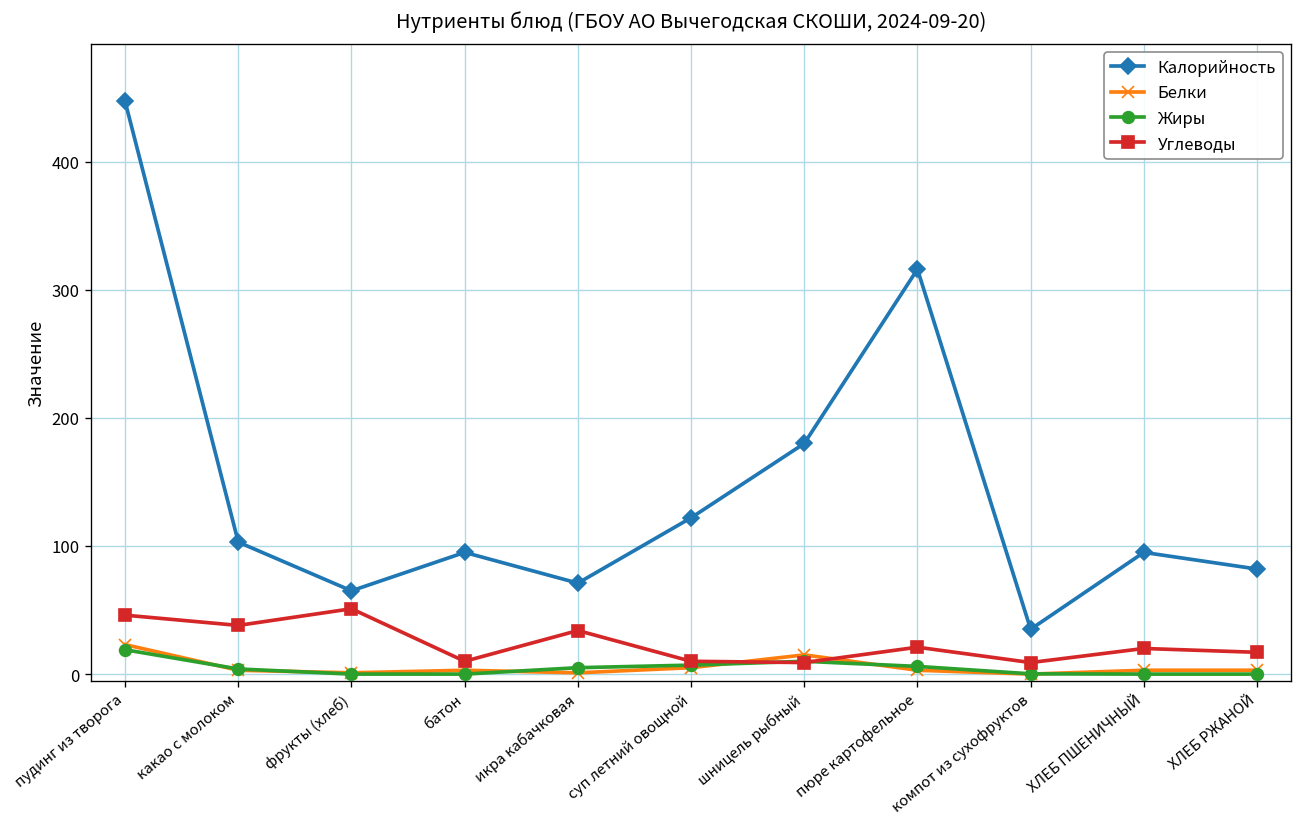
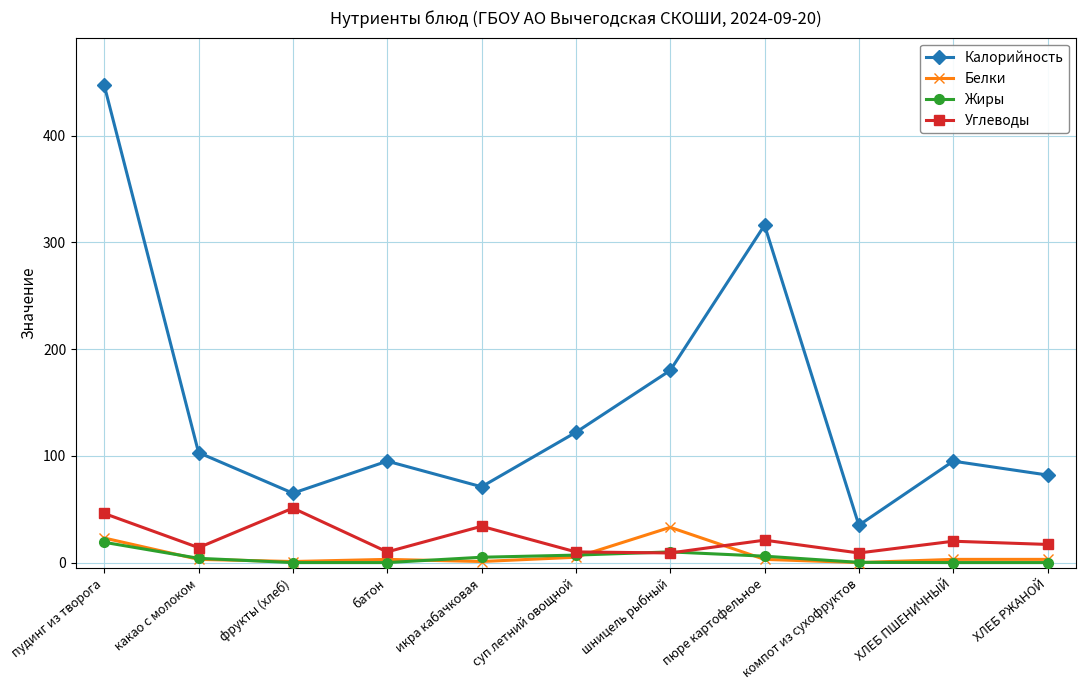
Углеводы, какао с молоком: 38 -> 14
Белки, шницель рыбный: 15 -> 33
